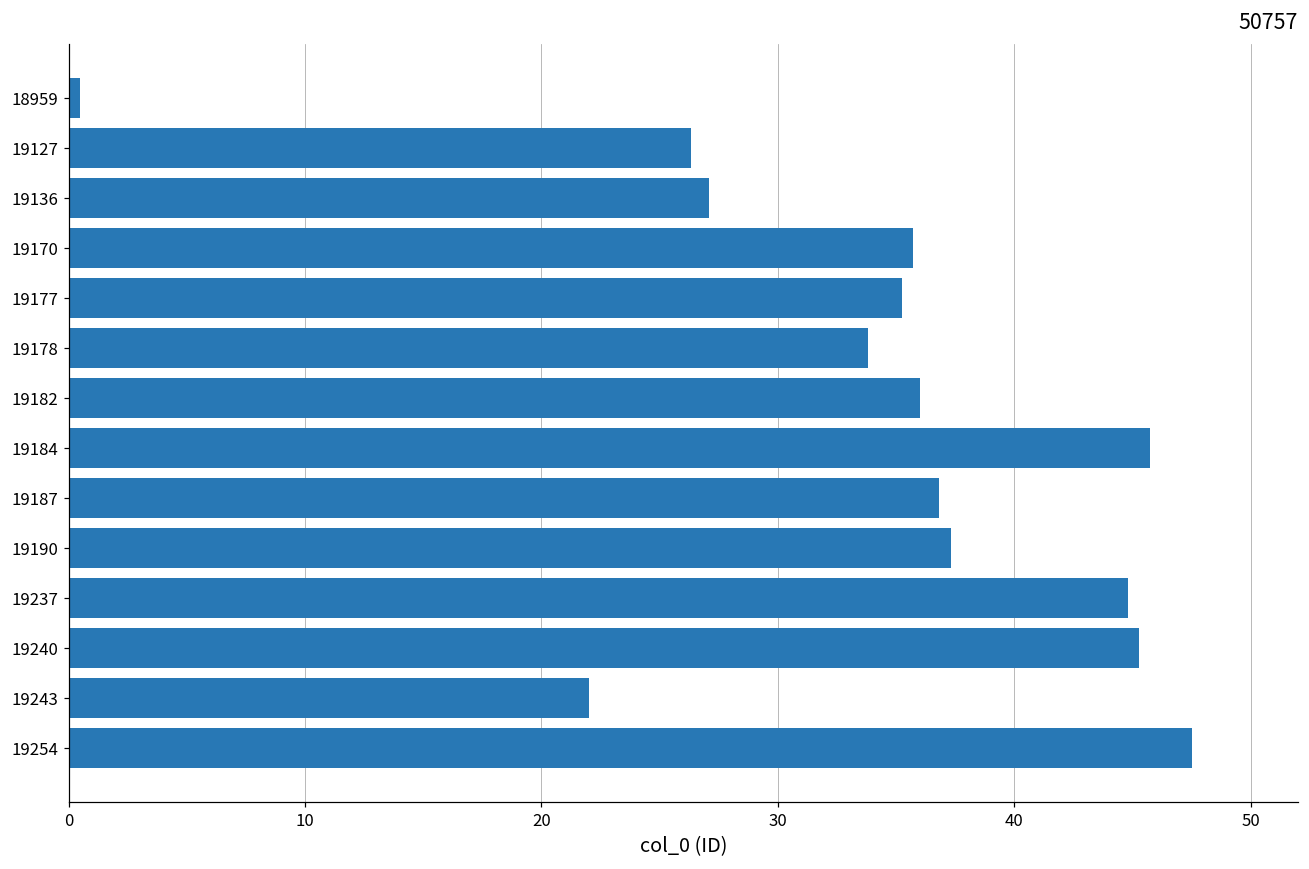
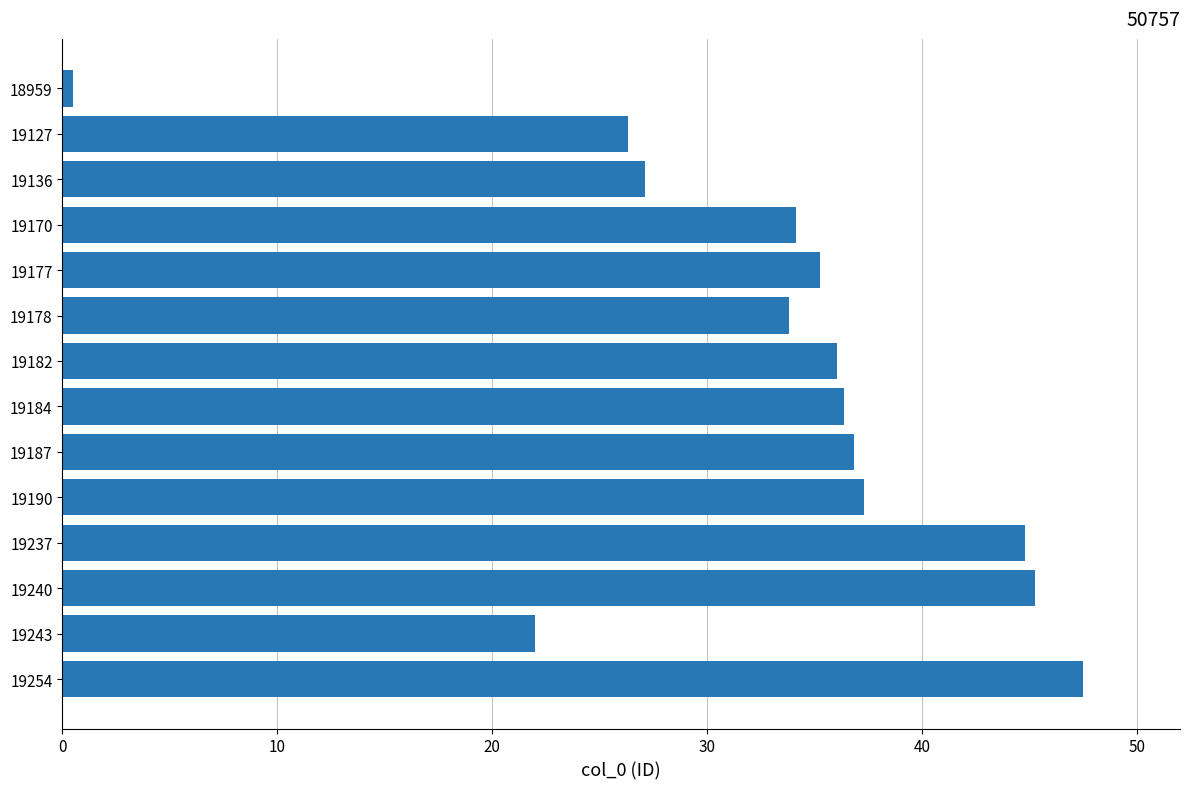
19170: 35.7 -> 34.1
19184: 45.7 -> 36.3
